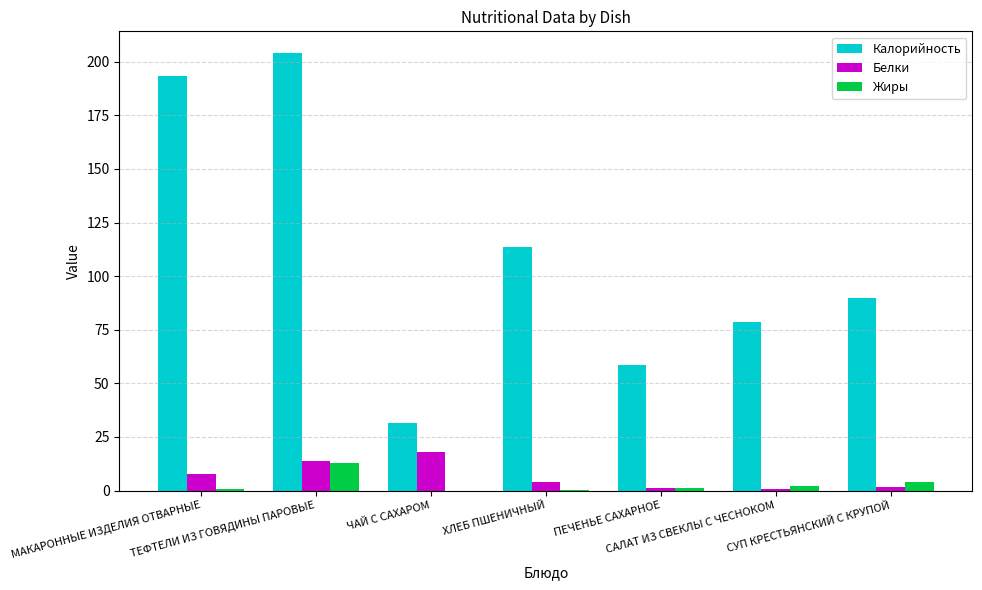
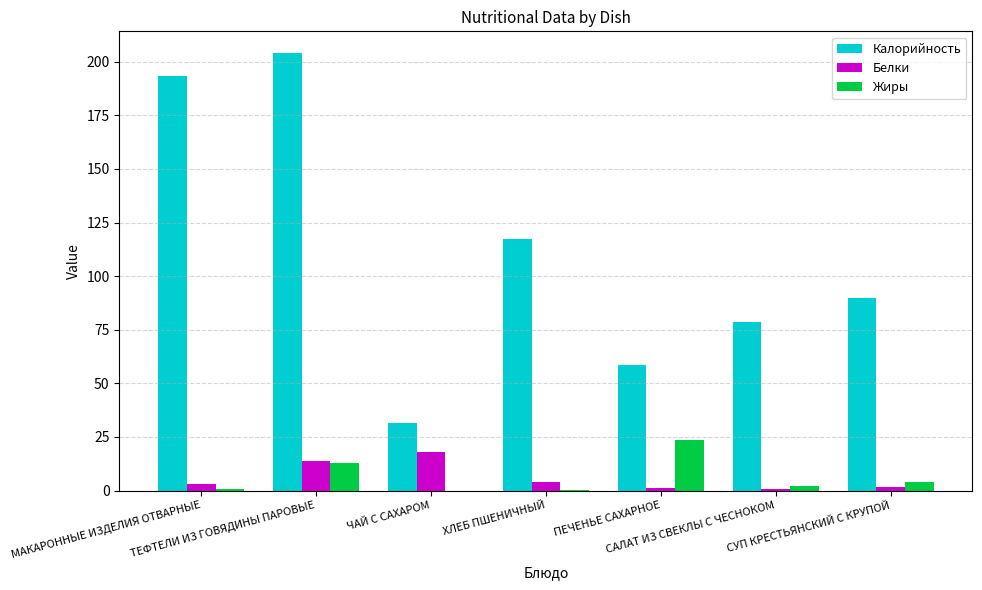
Белки, МАКАРОННЫЕ ИЗДЕЛИЯ ОТВАРНЫЕ: 8 -> 3
Калорийность, ХЛЕБ ПШЕНИЧНЫЙ: 113 -> 118
Жиры, ПЕЧЕНЬЕ САХАРНОЕ: 1 -> 24
